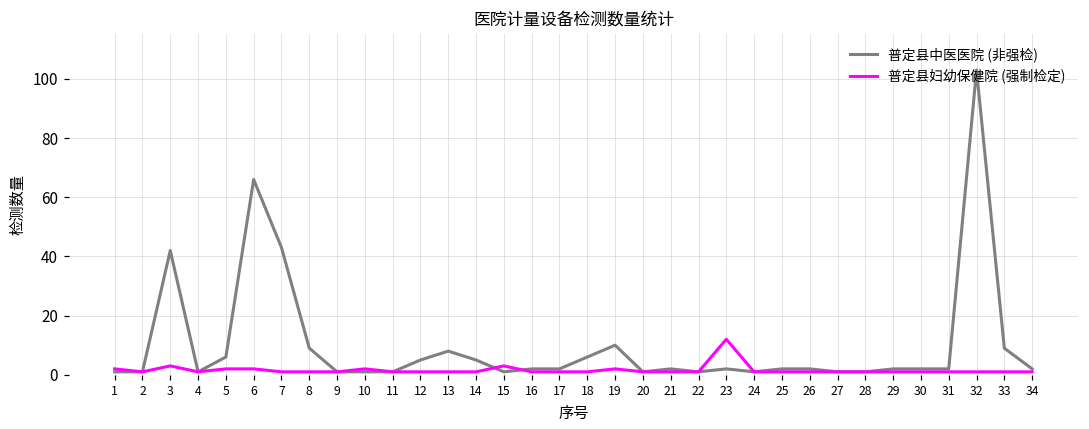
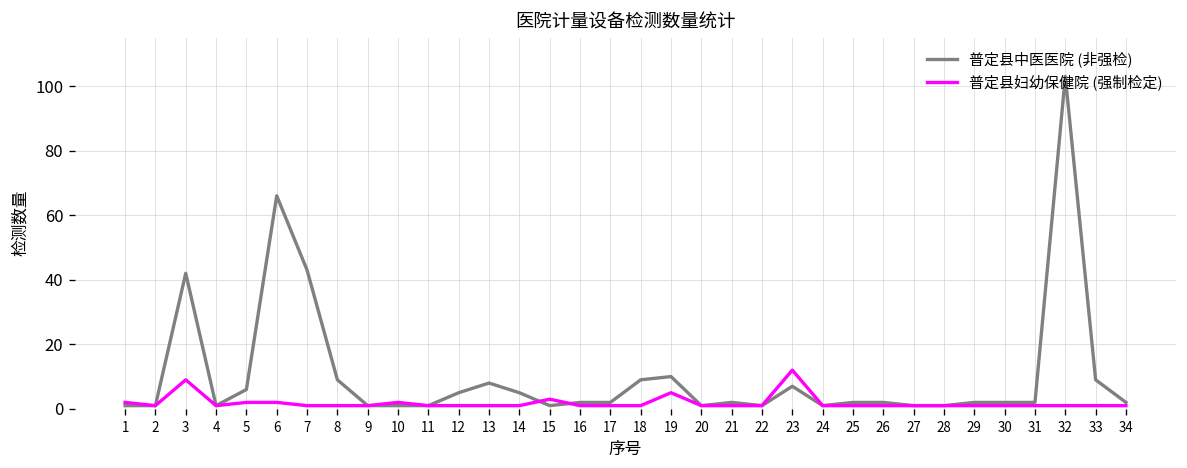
普定县妇幼保健院 (强制检定), 3: 3 -> 9
普定县中医医院 (非强检), 18: 6 -> 9
普定县妇幼保健院 (强制检定), 19: 2 -> 5
普定县中医医院 (非强检), 23: 2 -> 7
